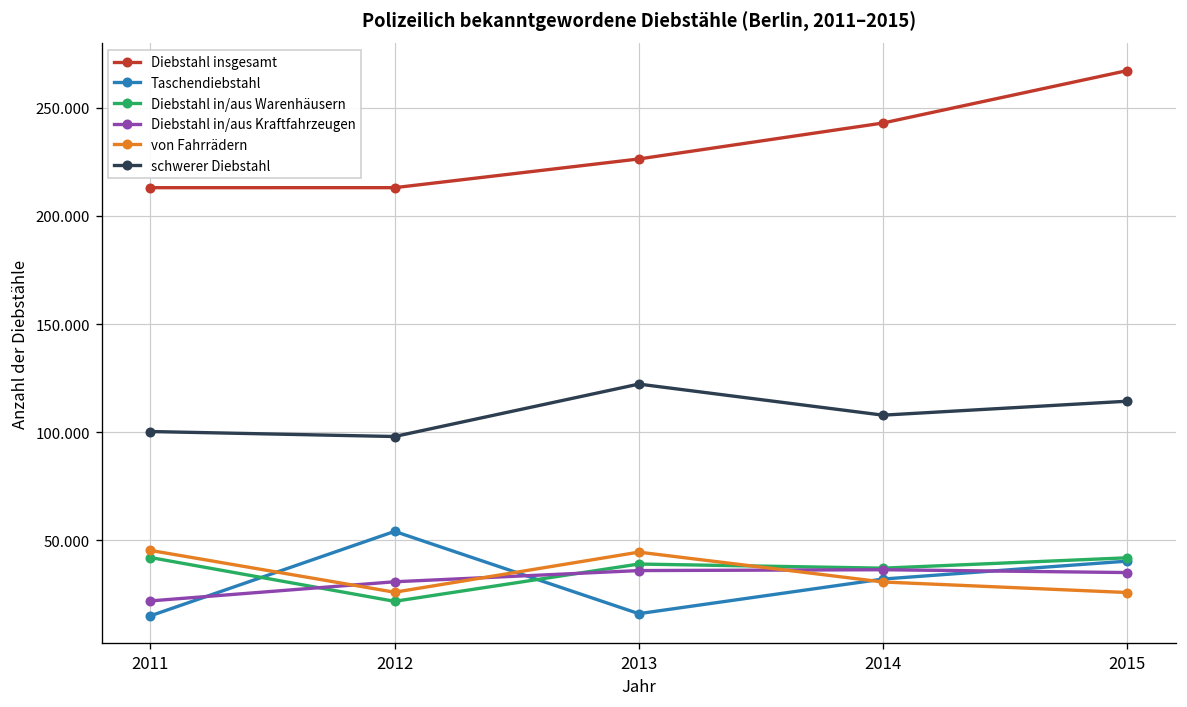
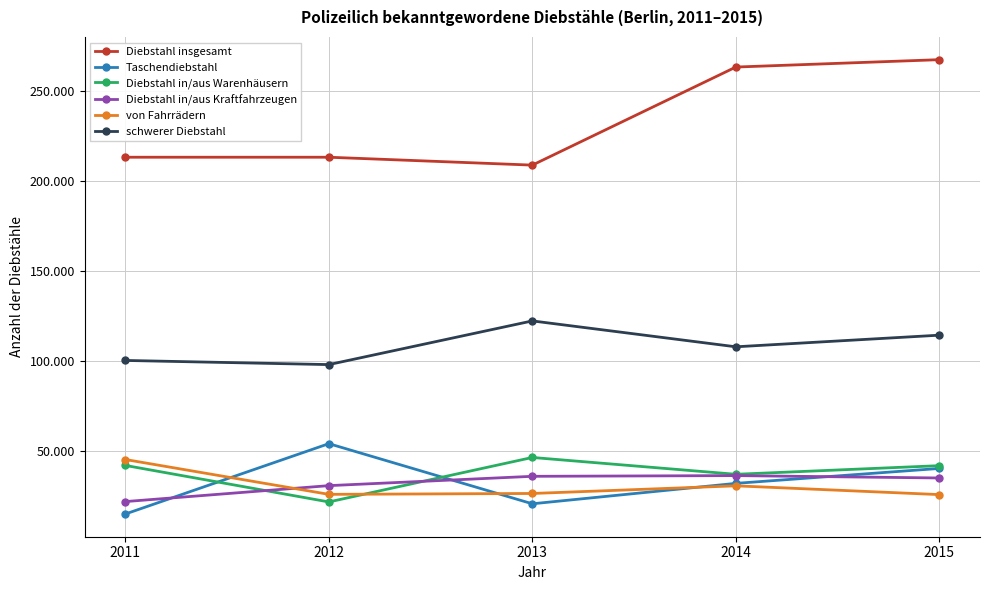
Diebstahl insgesamt, 2013: 226 -> 209
Taschendiebstahl, 2013: 16 -> 21
Diebstahl in/aus Warenhäusern, 2013: 39 -> 46
von Fahrrädern, 2013: 45 -> 27
Diebstahl insgesamt, 2014: 243 -> 263
